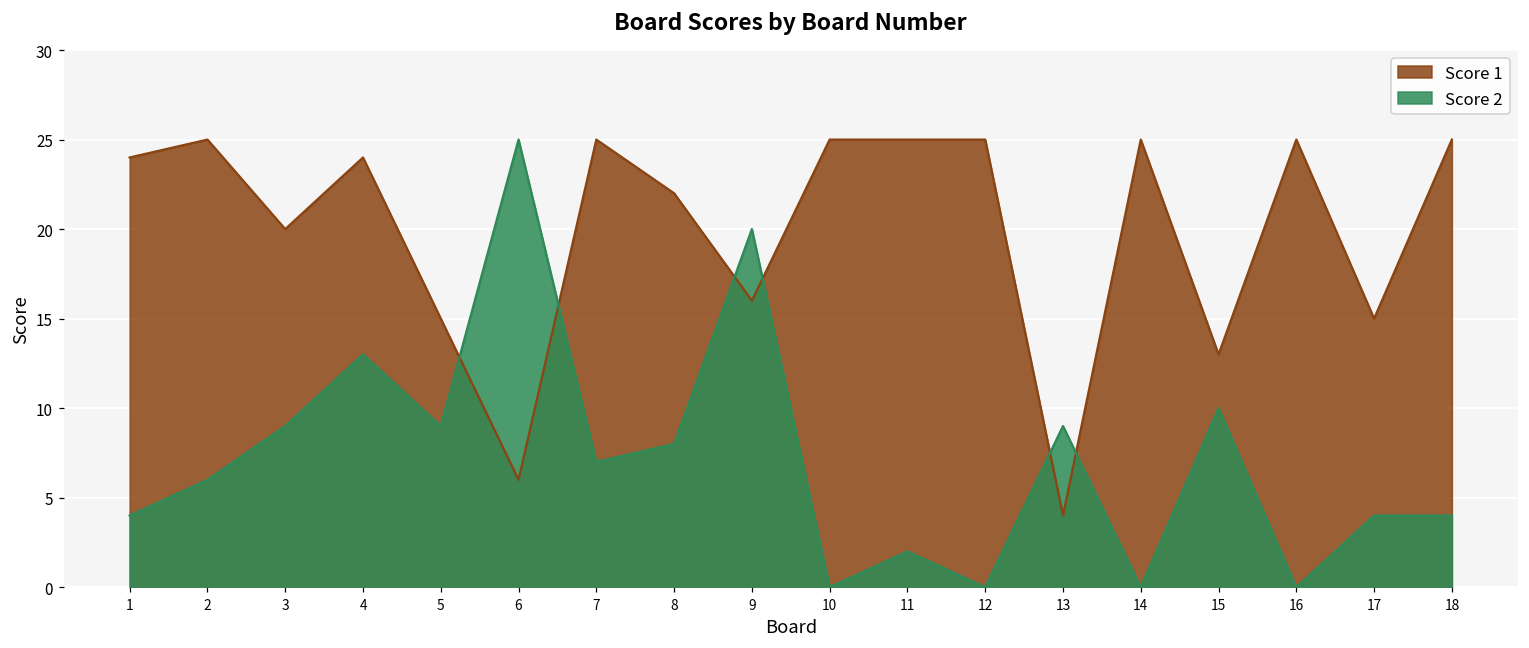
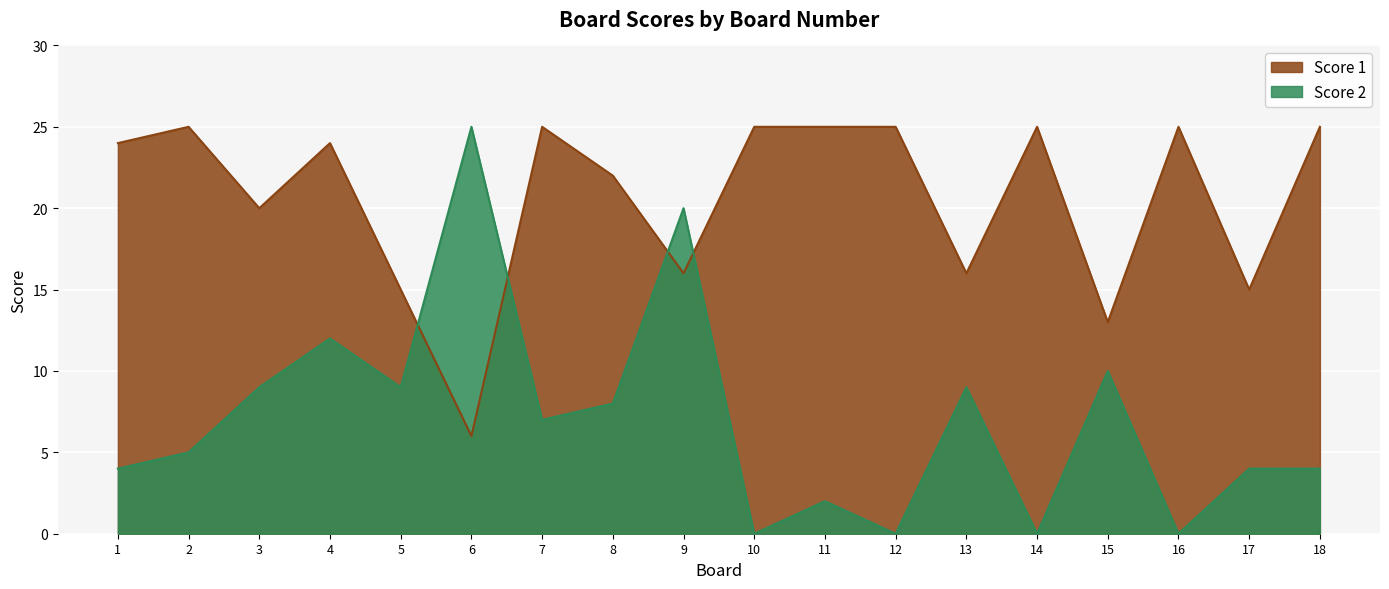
Score 2, 2: 6 -> 5
Score 2, 4: 13 -> 12
Score 1, 13: 4 -> 16
